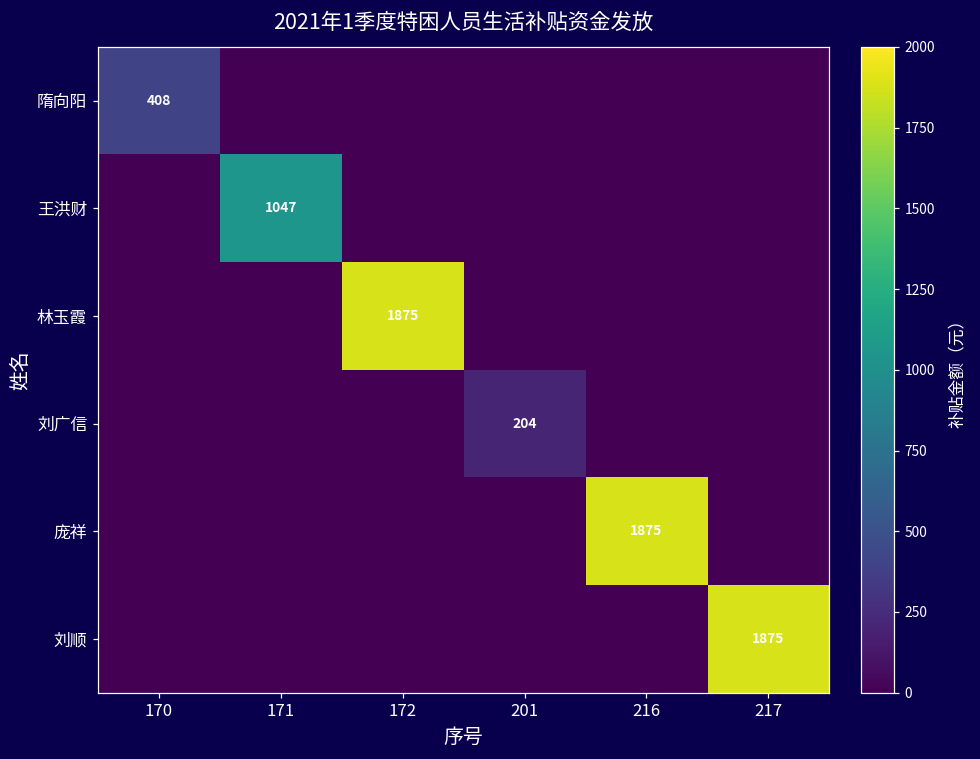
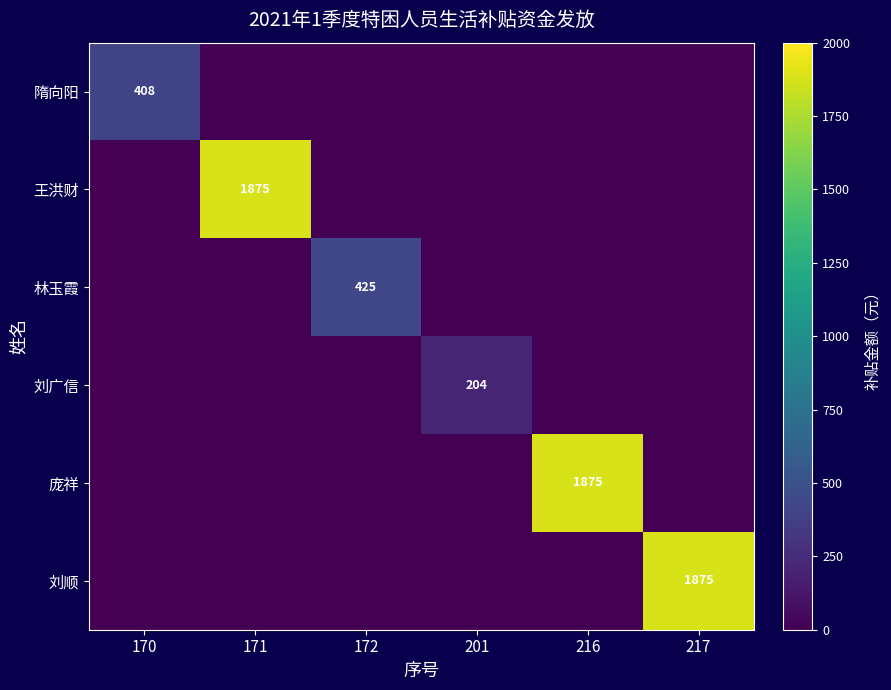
王洪财, 171: 1047 -> 1875
林玉霞, 172: 1875 -> 425
